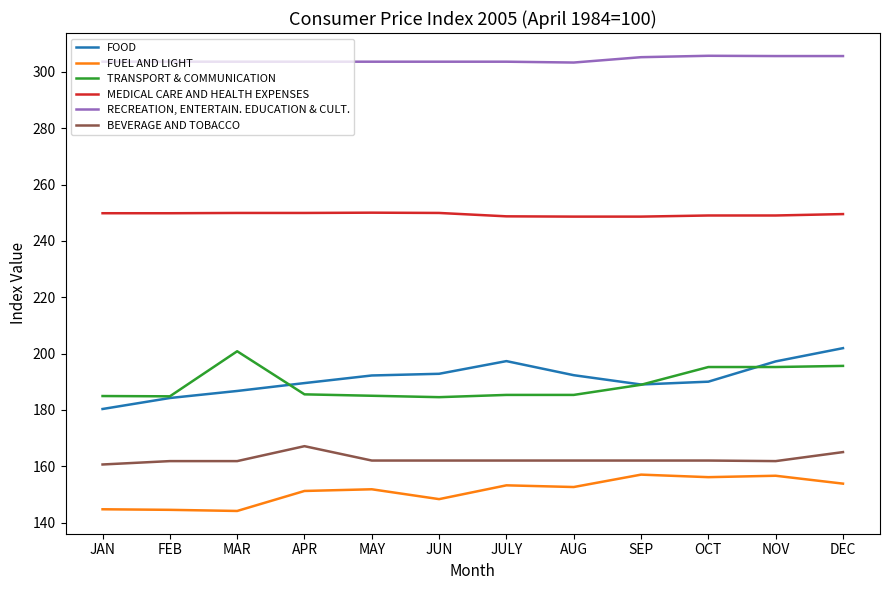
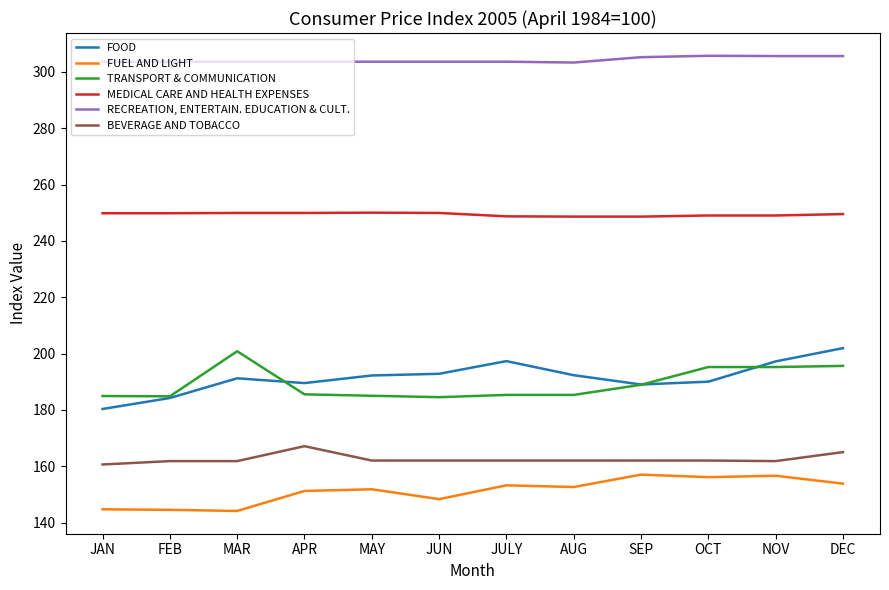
FOOD, MAR: 187 -> 191
